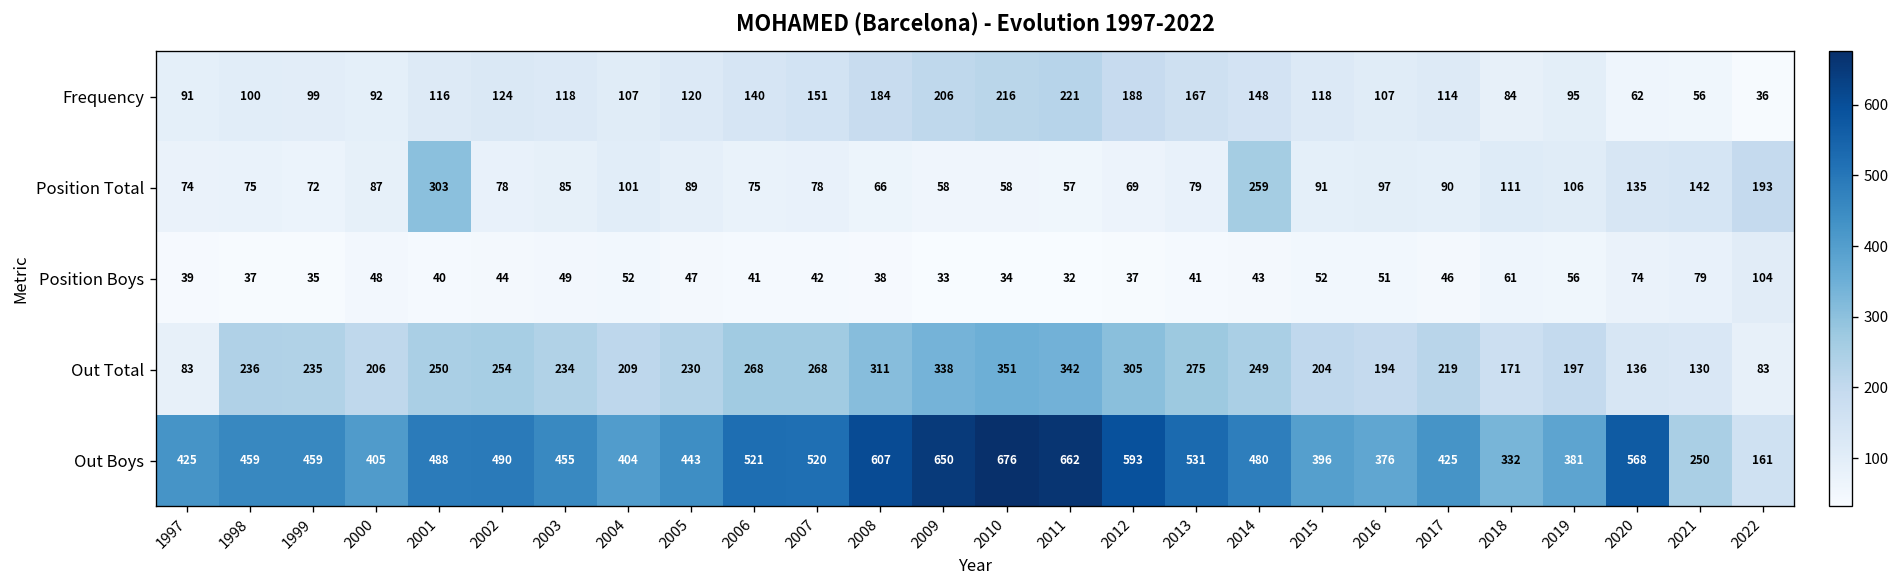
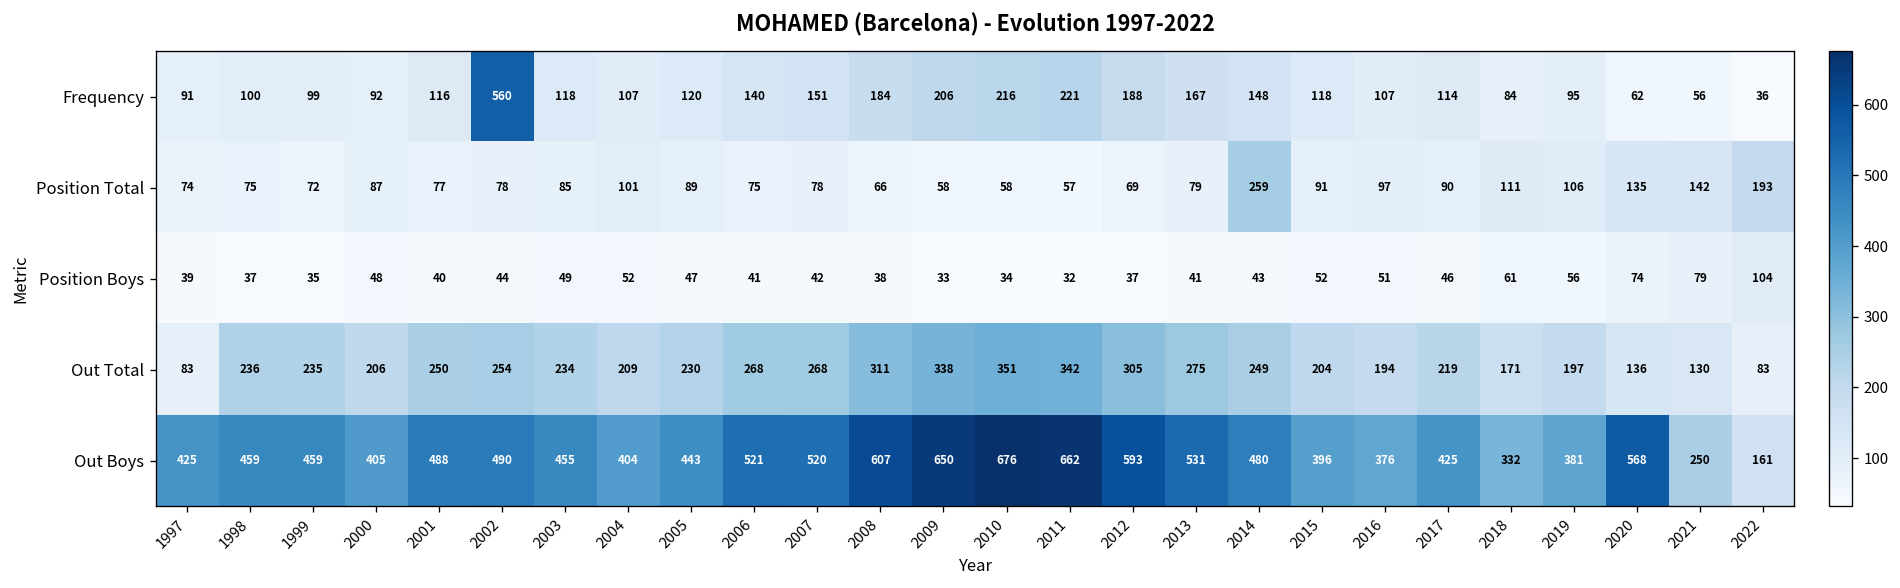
Frequency, 2002: 124 -> 560
Position Total, 2001: 303 -> 77
